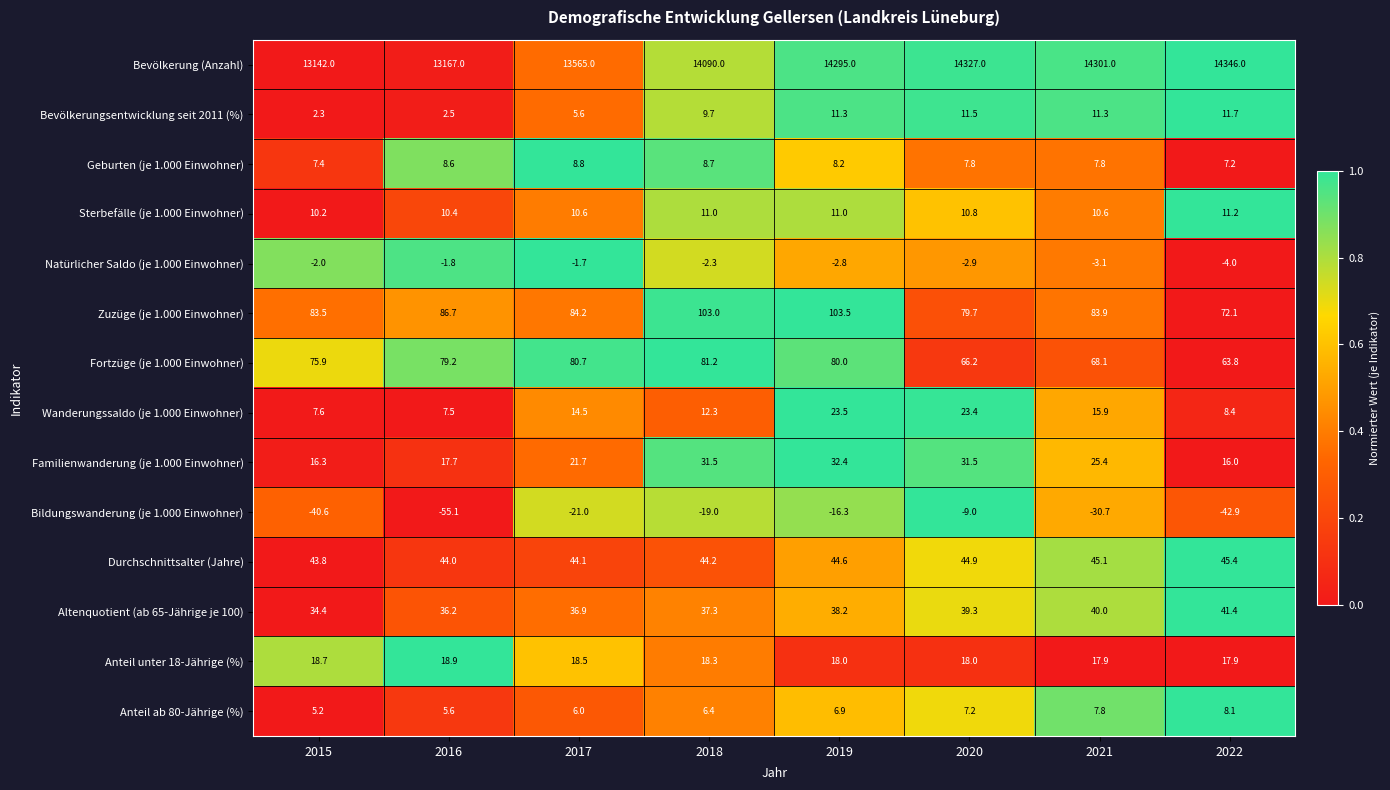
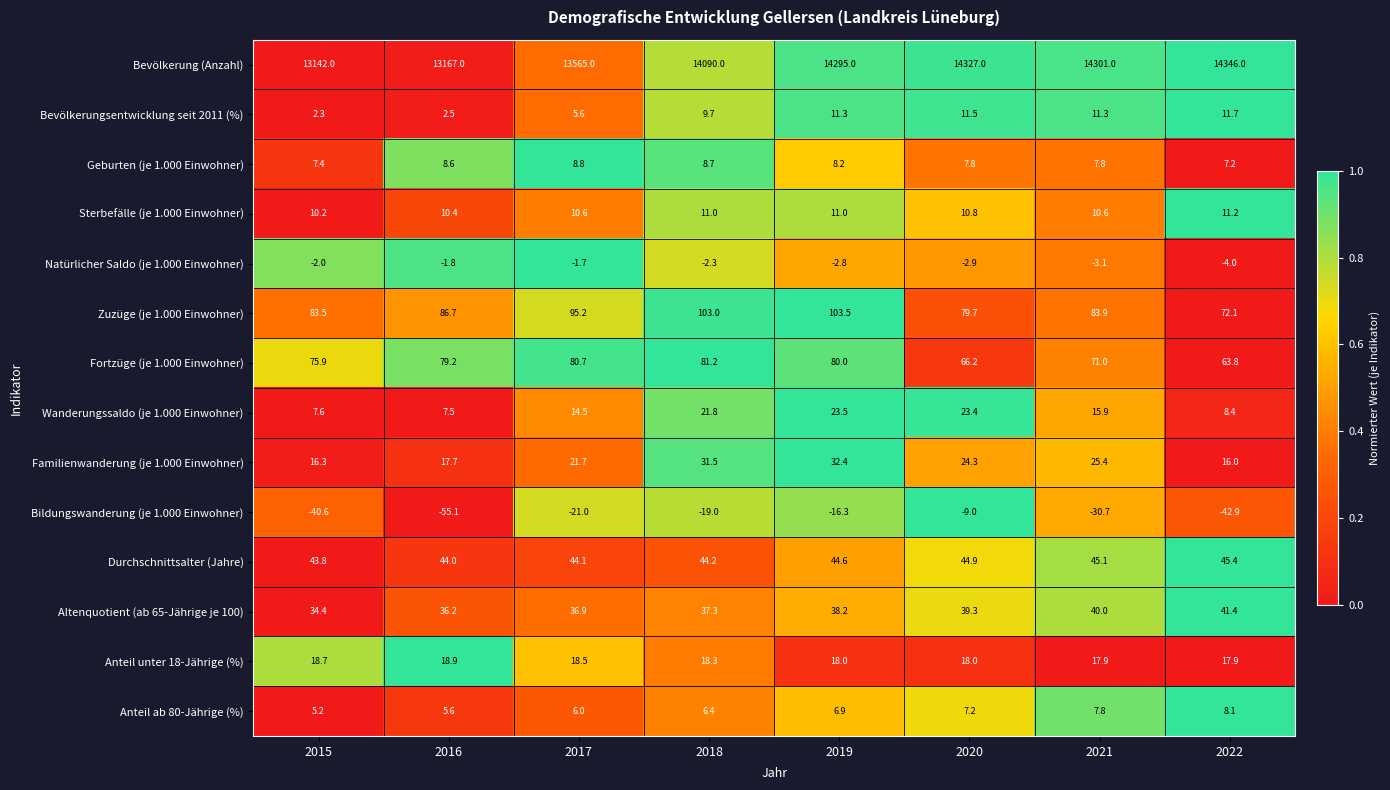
Zuzüge (je 1.000 Einwohner), 2017: 84.2 -> 95.2
Fortzüge (je 1.000 Einwohner), 2021: 68.1 -> 71.0
Wanderungssaldo (je 1.000 Einwohner), 2018: 12.3 -> 21.8
Familienwanderung (je 1.000 Einwohner), 2020: 31.5 -> 24.3
